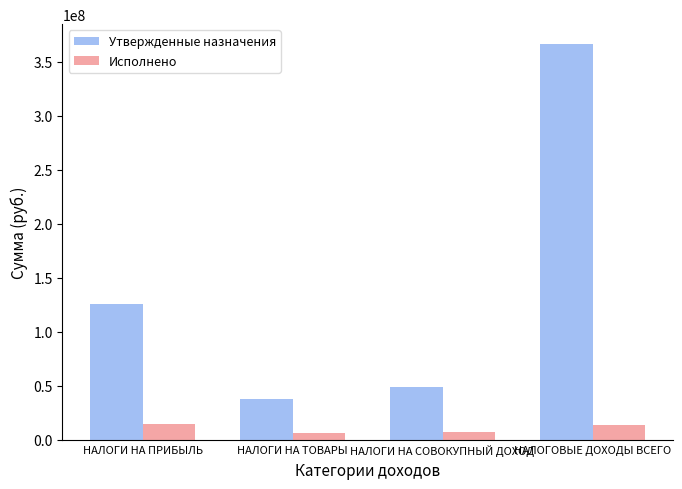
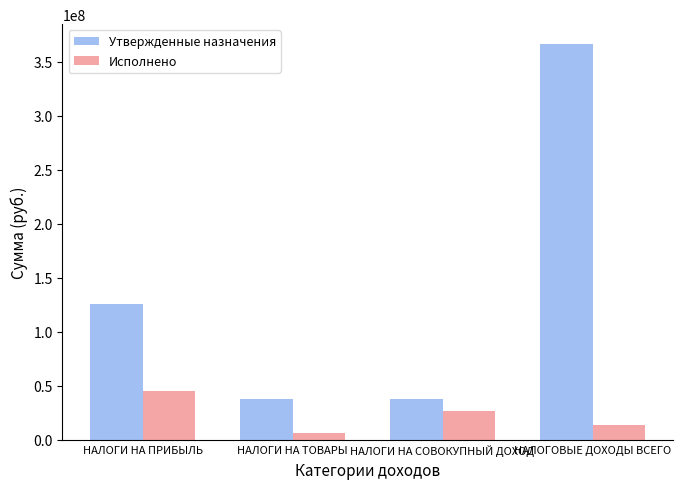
Исполнено, НАЛОГИ НА ПРИБЫЛЬ: 15000000 -> 46000000
Утвержденные назначения, НАЛОГИ НА СОВОКУПНЫЙ ДОХОД: 49000000 -> 38000000
Исполнено, НАЛОГИ НА СОВОКУПНЫЙ ДОХОД: 7000000 -> 27000000
